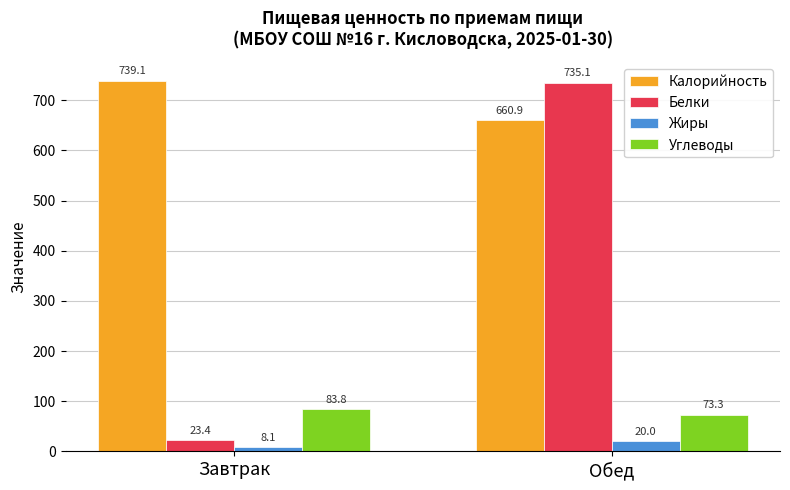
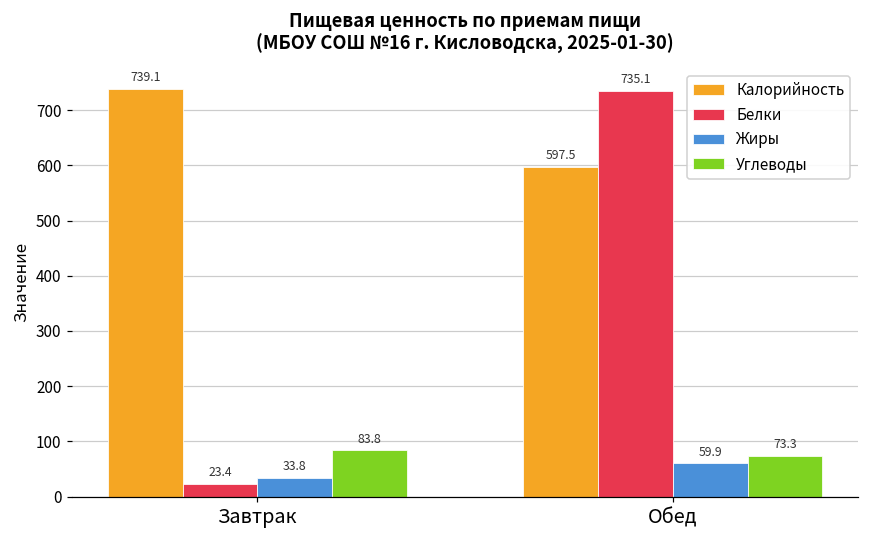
Жиры, Завтрак: 8.1 -> 33.8
Калорийность, Обед: 660.9 -> 597.5
Жиры, Обед: 20.0 -> 59.9
